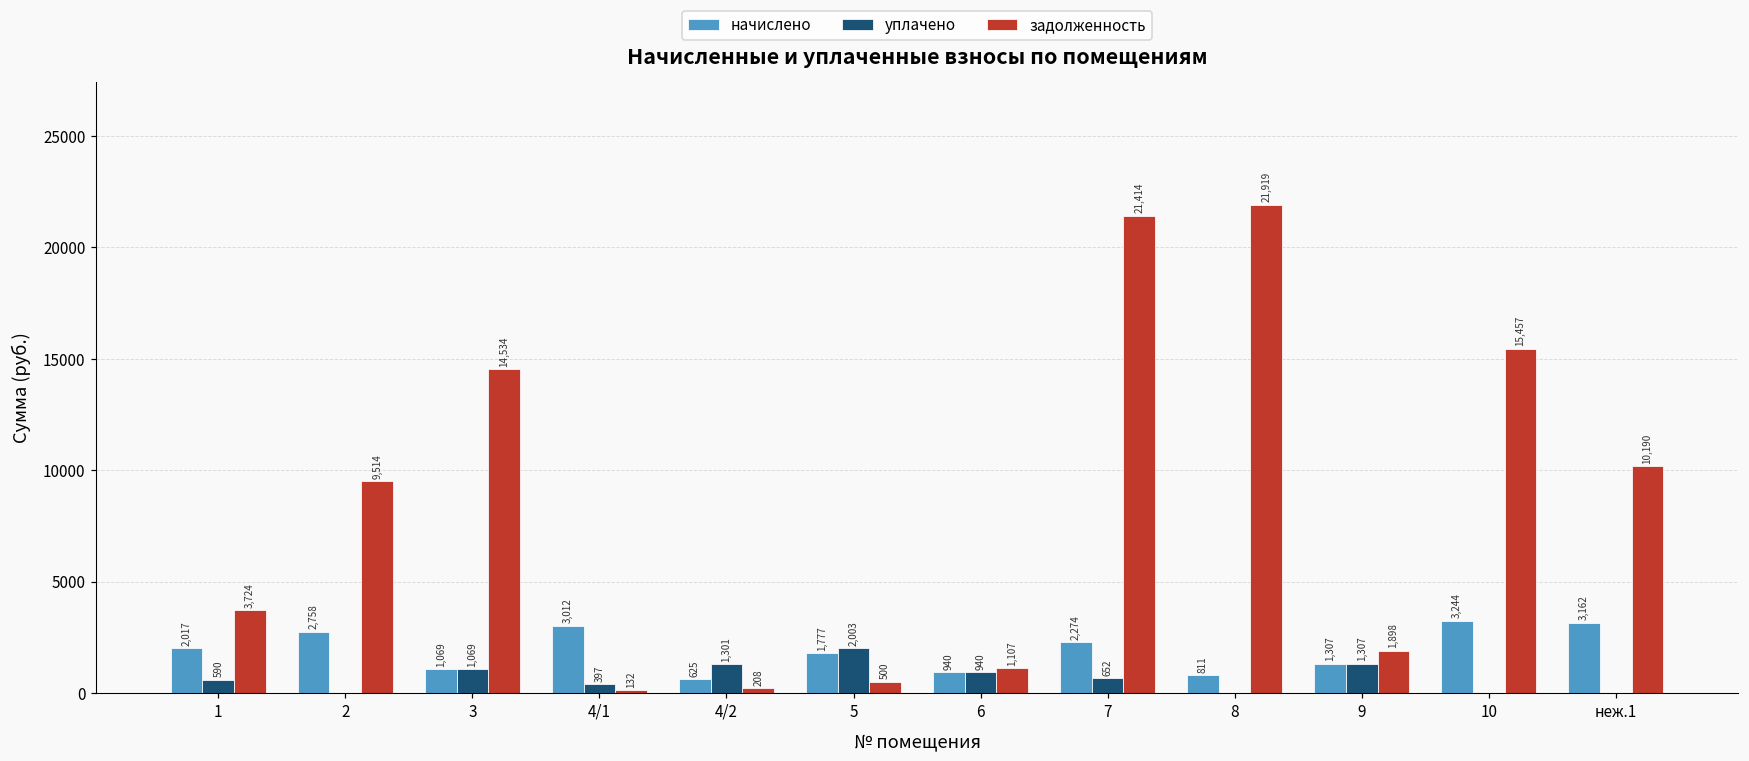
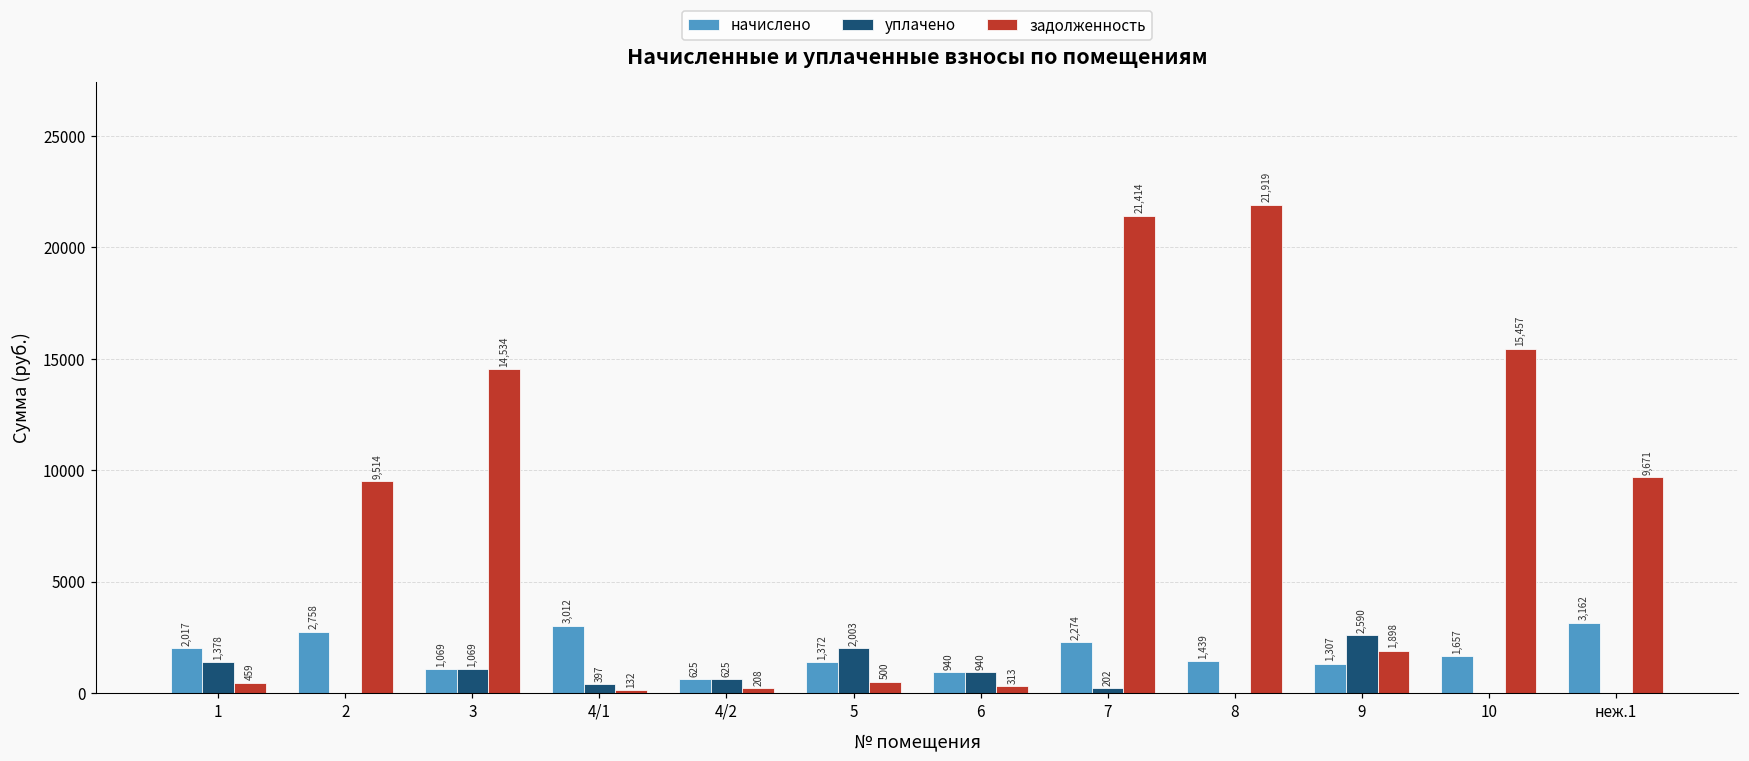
уплачено, 1: 590 -> 1,378
задолженность, 1: 3,724 -> 459
уплачено, 4/2: 1,301 -> 625
начислено, 5: 1,777 -> 1,372
задолженность, 6: 1,107 -> 313
уплачено, 7: 652 -> 202
начислено, 8: 811 -> 1,439
уплачено, 9: 1,307 -> 2,590
начислено, 10: 3,244 -> 1,657
задолженность, неж.1: 10,190 -> 9,671
